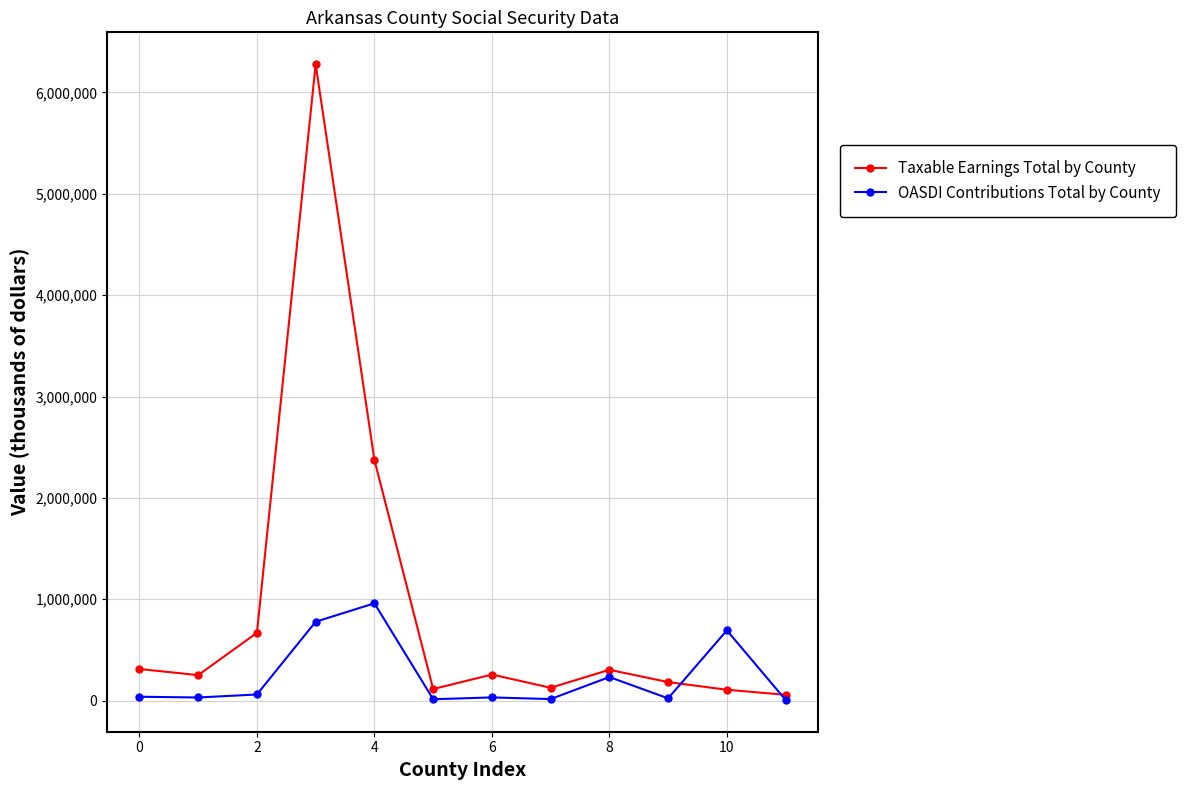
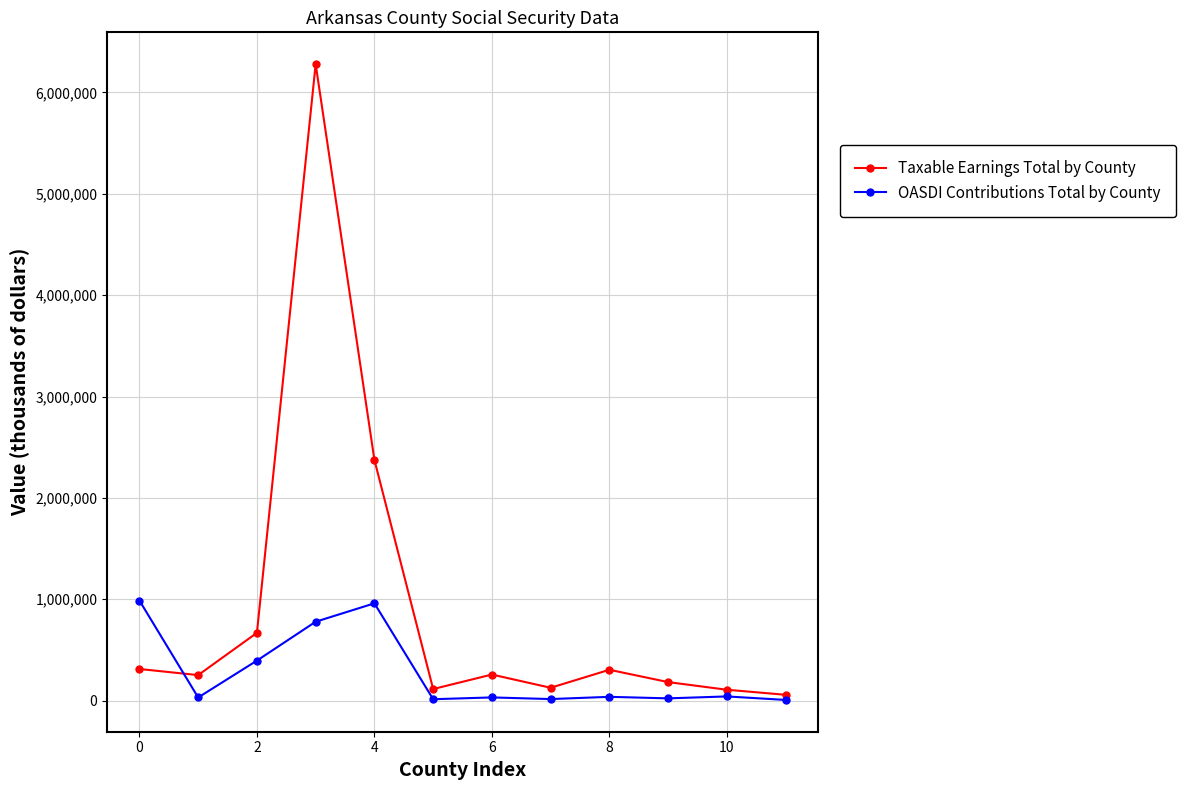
OASDI Contributions Total by County, 0: 40,000 -> 990,000
OASDI Contributions Total by County, 2: 60,000 -> 390,000
OASDI Contributions Total by County, 8: 230,000 -> 40,000
OASDI Contributions Total by County, 10: 690,000 -> 40,000
